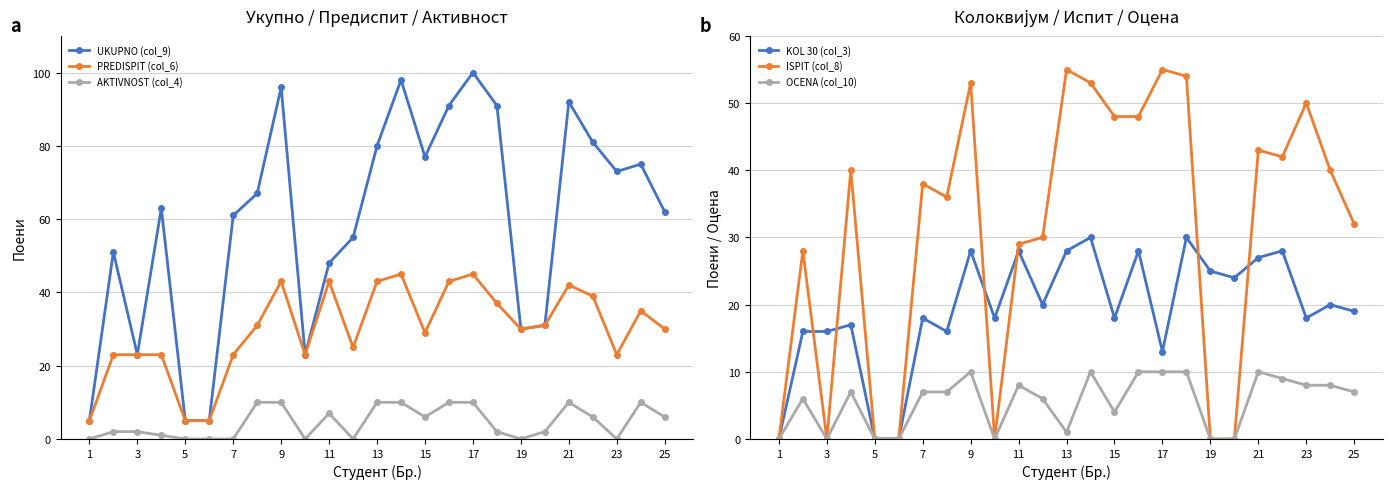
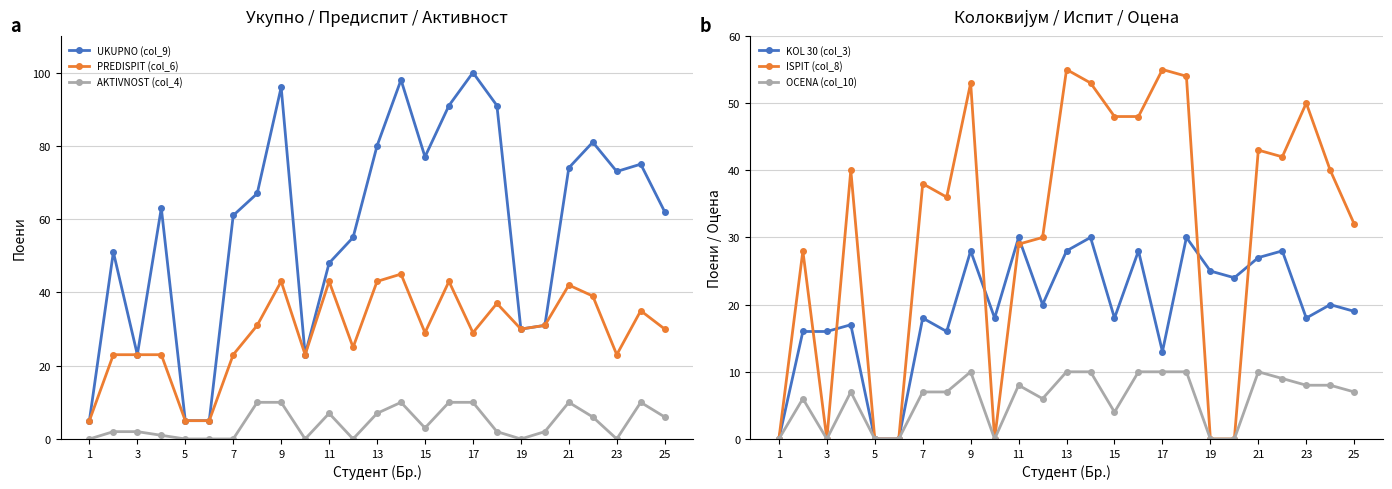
Укупно / Предиспит / Активност, AKTIVNOST (col_4), 13: 10 -> 7
Укупно / Предиспит / Активност, AKTIVNOST (col_4), 15: 6 -> 3
Укупно / Предиспит / Активност, PREDISPIT (col_6), 17: 45 -> 29
Укупно / Предиспит / Активност, UKUPNO (col_9), 21: 92 -> 74
Колоквијум / Испит / Оцена, KOL 30 (col_3), 11: 28 -> 30
Колоквијум / Испит / Оцена, OCENA (col_10), 13: 1 -> 10
